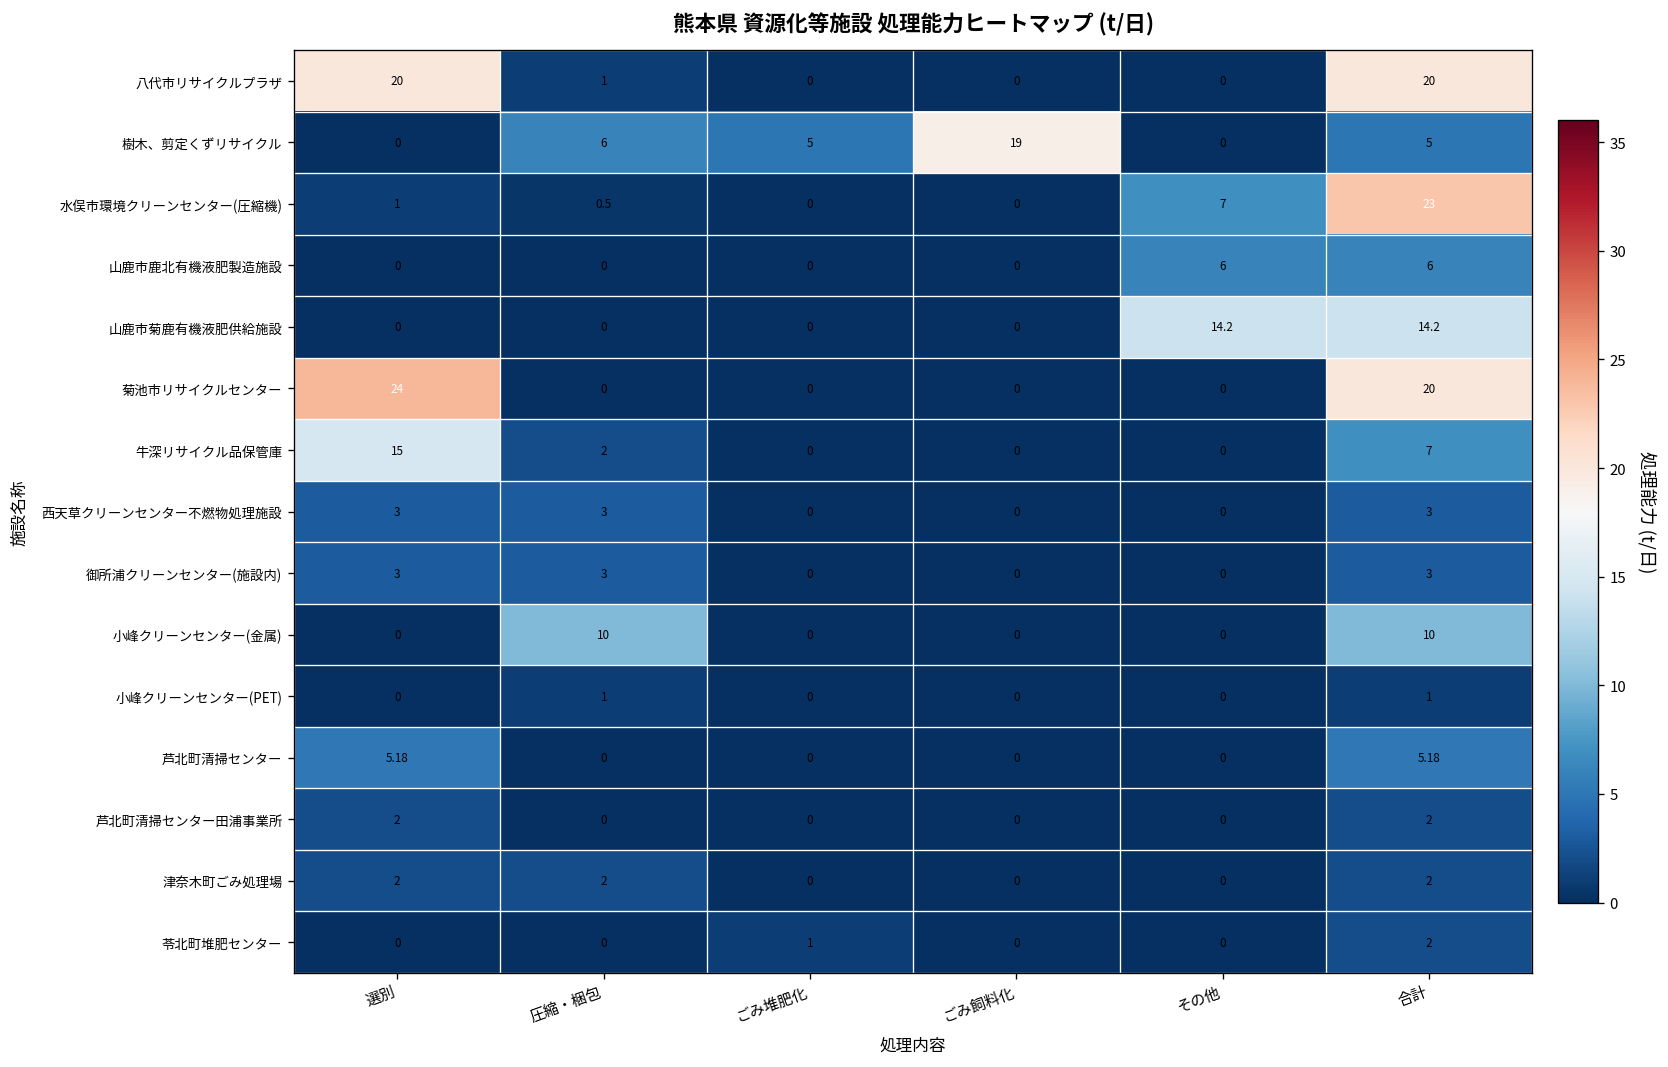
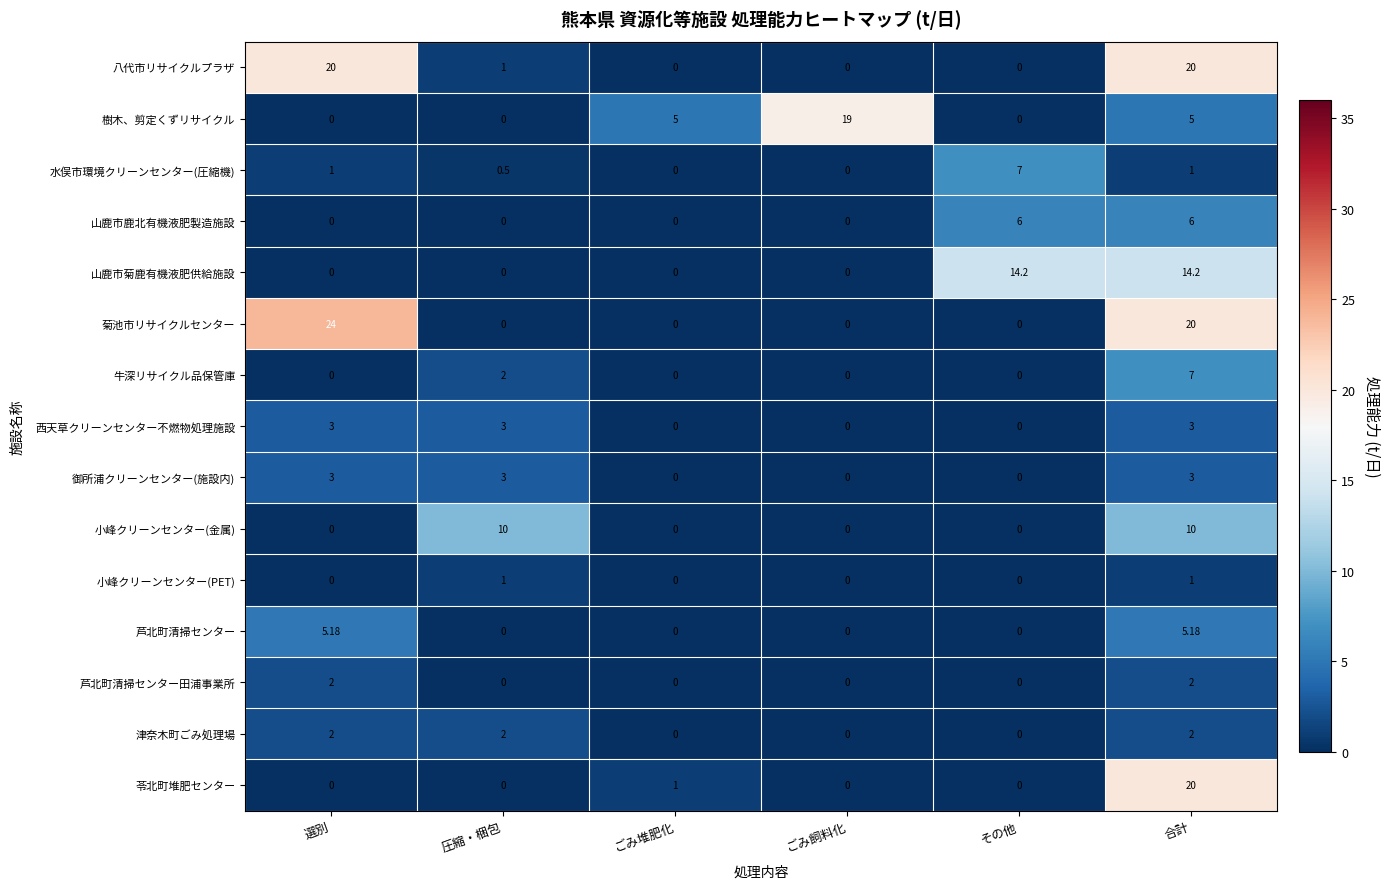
樹木、剪定くずリサイクル, 圧縮・梱包: 6 -> 0
水俣市環境クリーンセンター(圧縮機), 合計: 23 -> 1
牛深リサイクル品保管庫, 選別: 15 -> 0
苓北町堆肥センター, 合計: 2 -> 20
